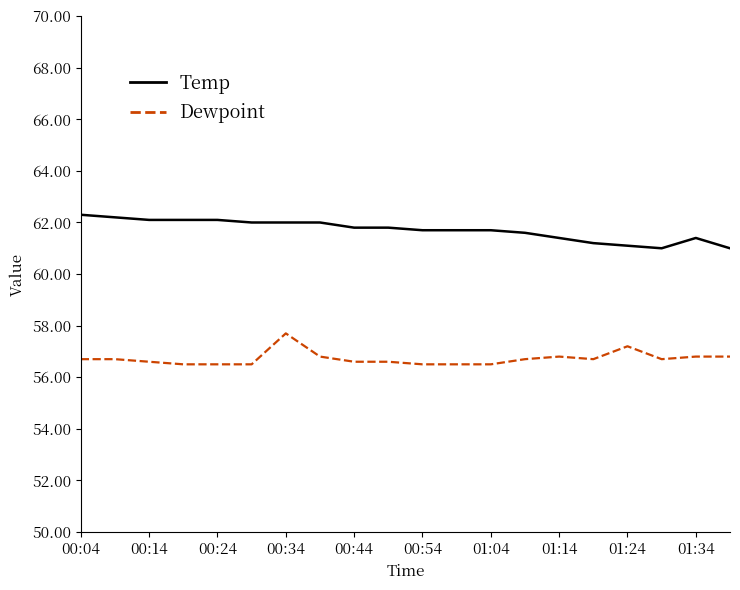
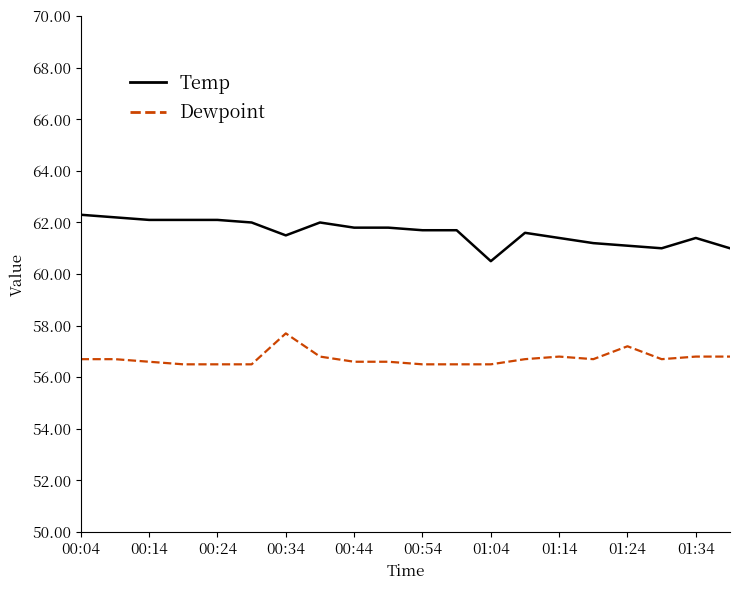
Temp, 00:34: 62.0 -> 61.5
Temp, 01:04: 61.7 -> 60.5
